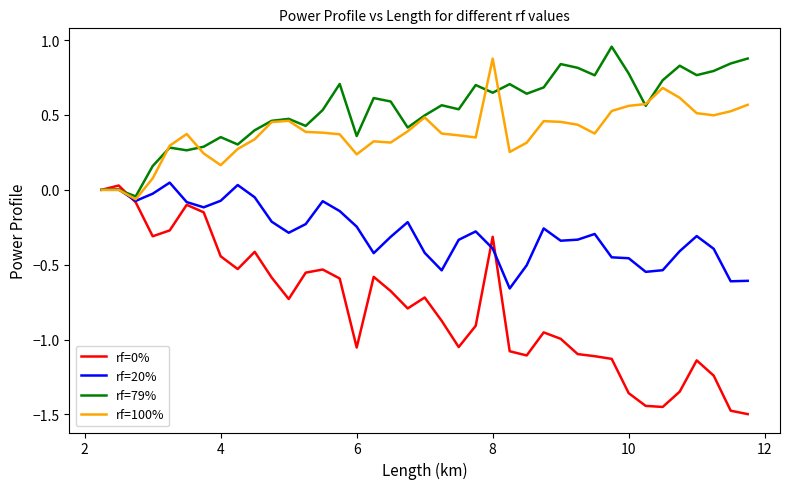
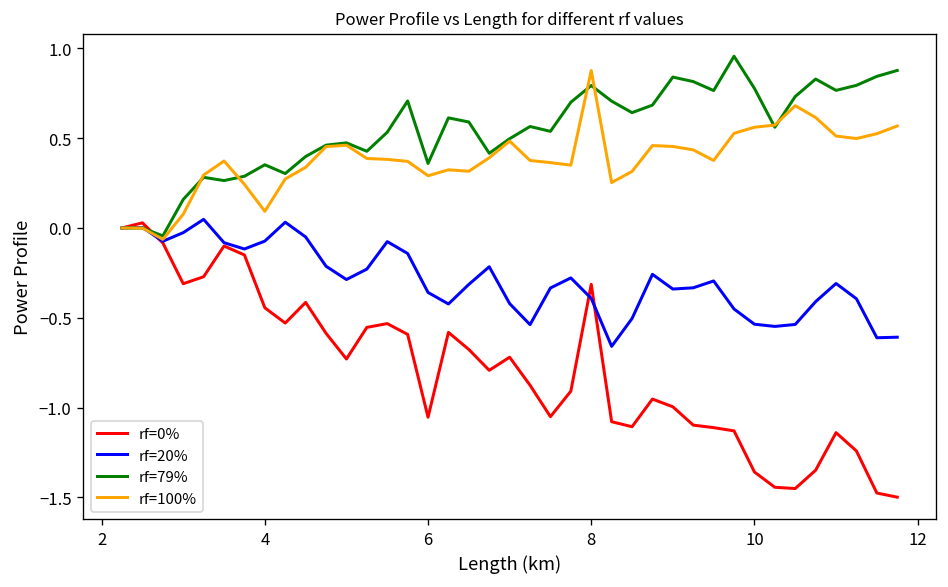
rf=100%, 4: 0.16 -> 0.09
rf=20%, 6: -0.25 -> -0.36
rf=100%, 6: 0.24 -> 0.29
rf=79%, 8: 0.65 -> 0.79
rf=20%, 10: -0.46 -> -0.54
